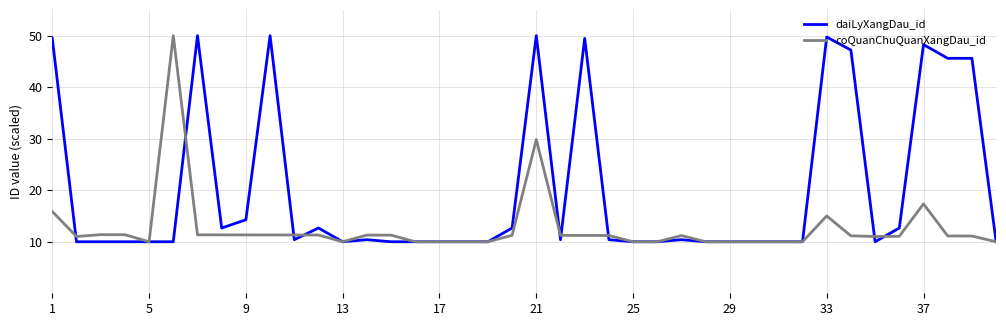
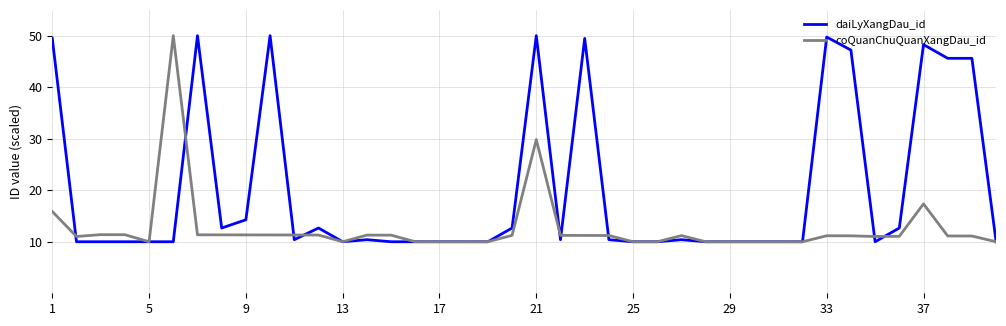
coQuanChuQuanXangDau_id, 33: 15 -> 11
